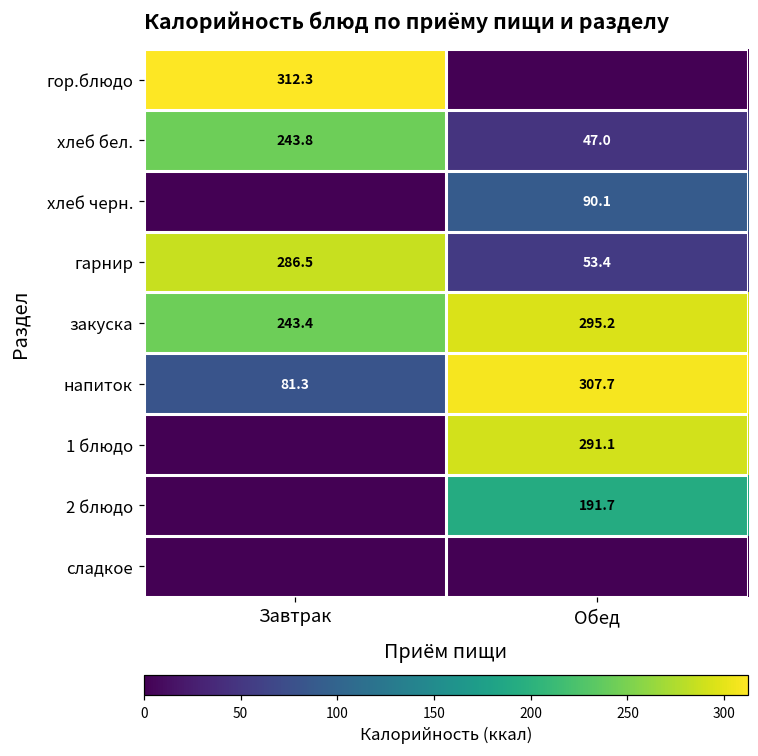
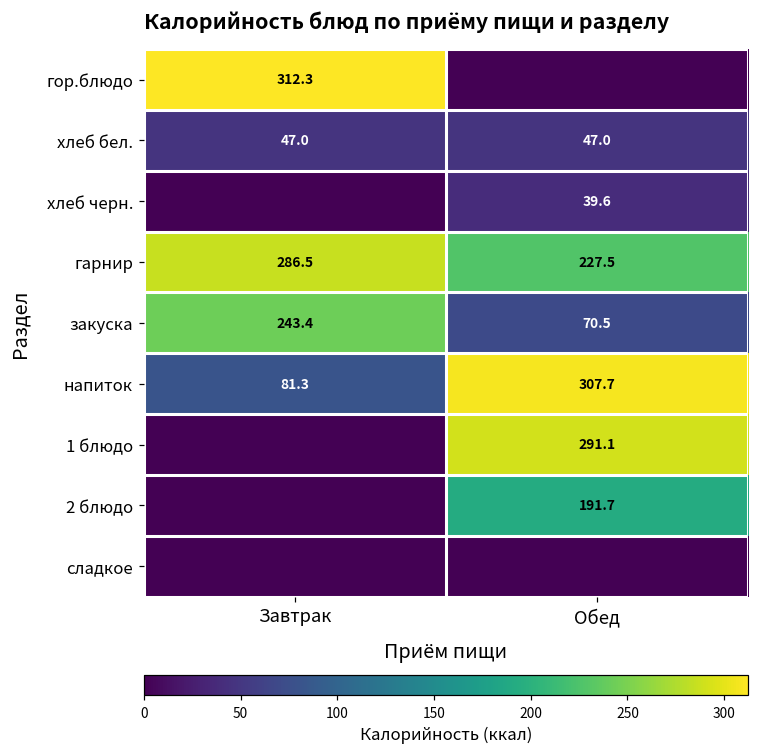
хлеб бел., Завтрак: 243.8 -> 47.0
хлеб черн., Обед: 90.1 -> 39.6
гарнир, Обед: 53.4 -> 227.5
закуска, Обед: 295.2 -> 70.5
